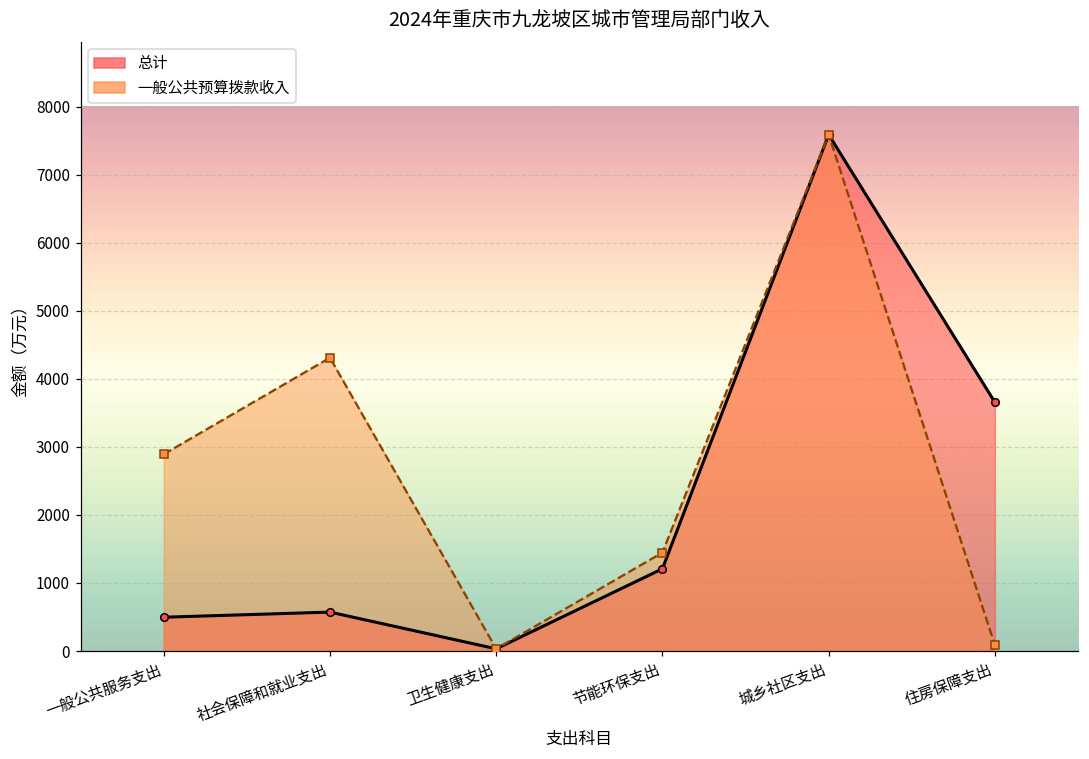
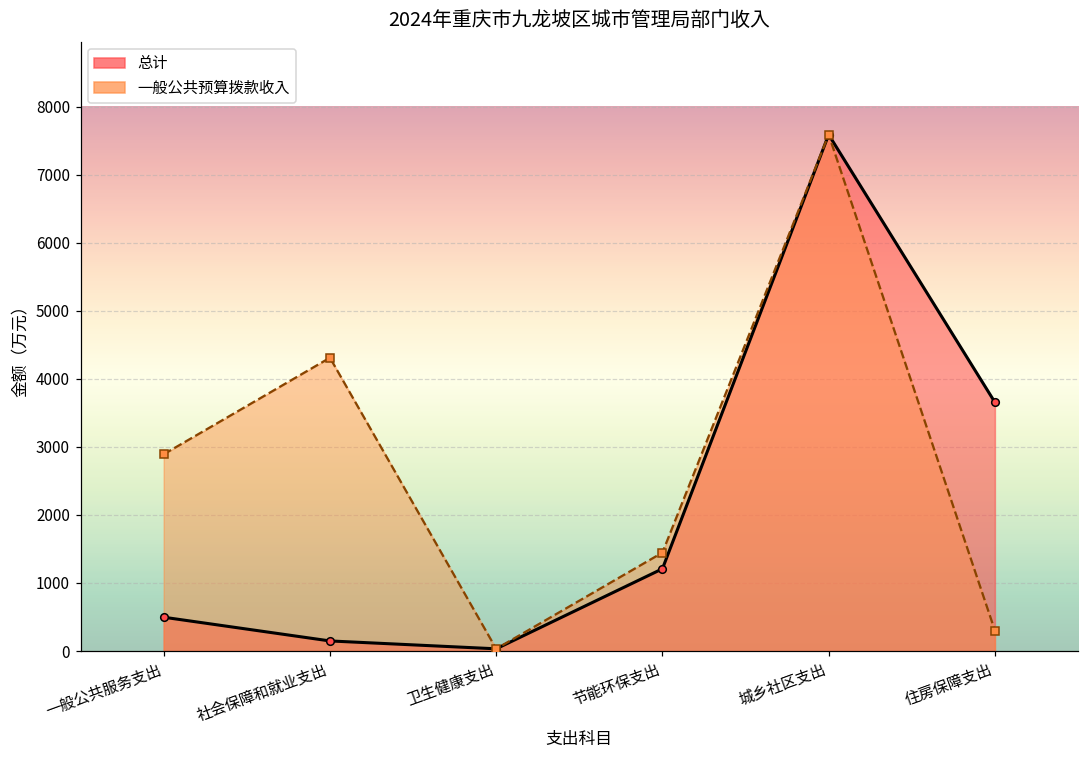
总计, 社会保障和就业支出: 600 -> 100
一般公共预算拨款收入, 住房保障支出: 100 -> 300
